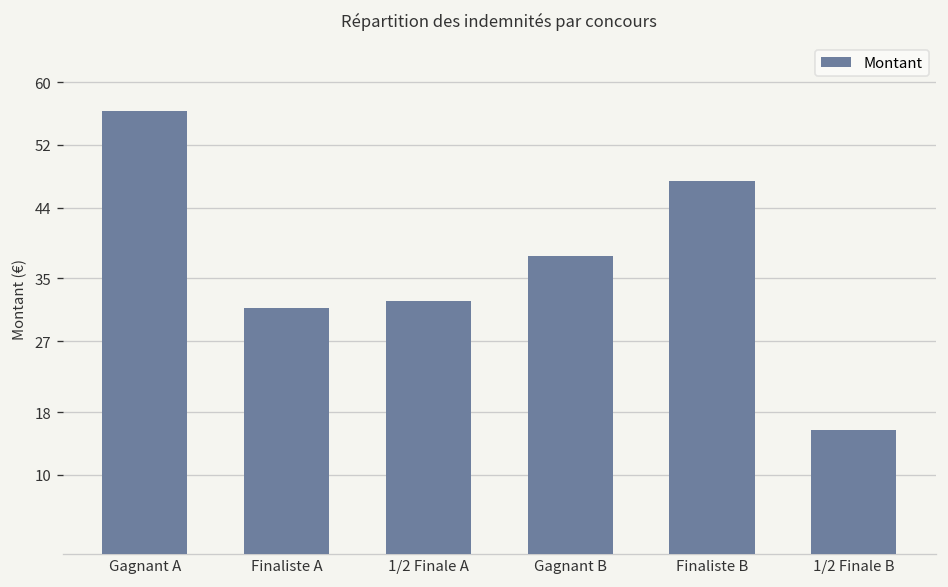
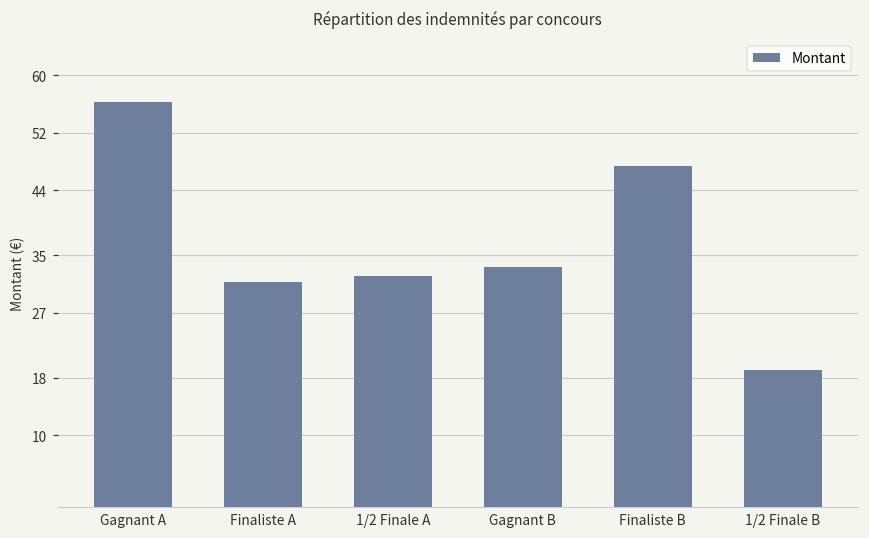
Gagnant B: 38 -> 33
1/2 Finale B: 16 -> 19
